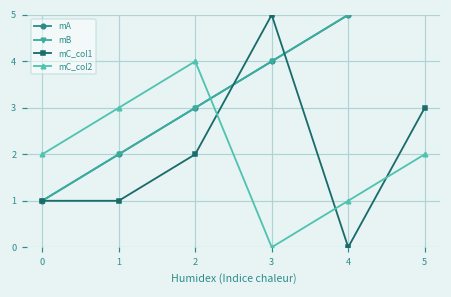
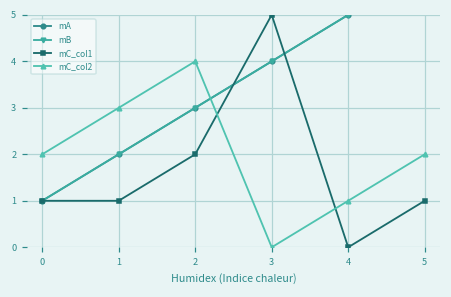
mC_col1, 5: 3 -> 1
